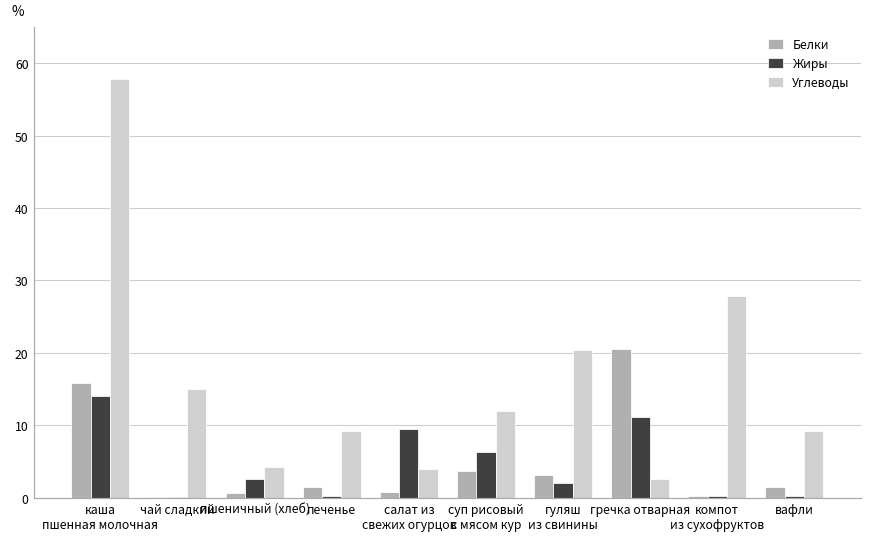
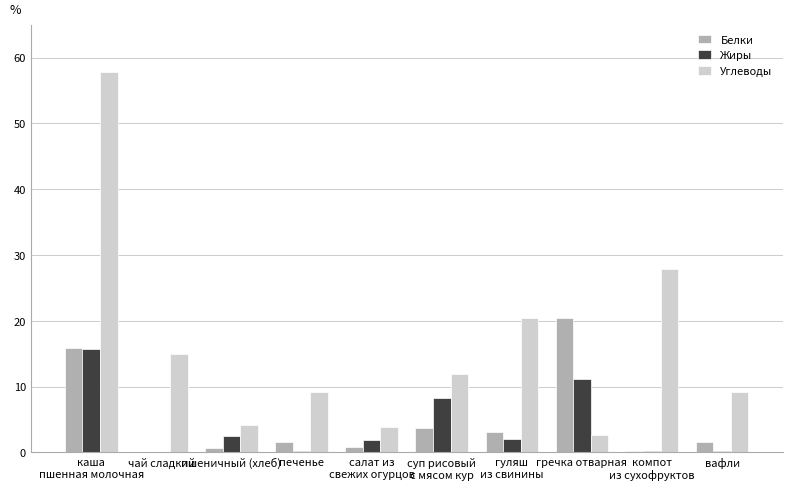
Жиры, каша пшенная молочная: 14 -> 16
Жиры, салат из свежих огурцов: 9 -> 2
Жиры, суп рисовый с мясом кур: 6 -> 8
